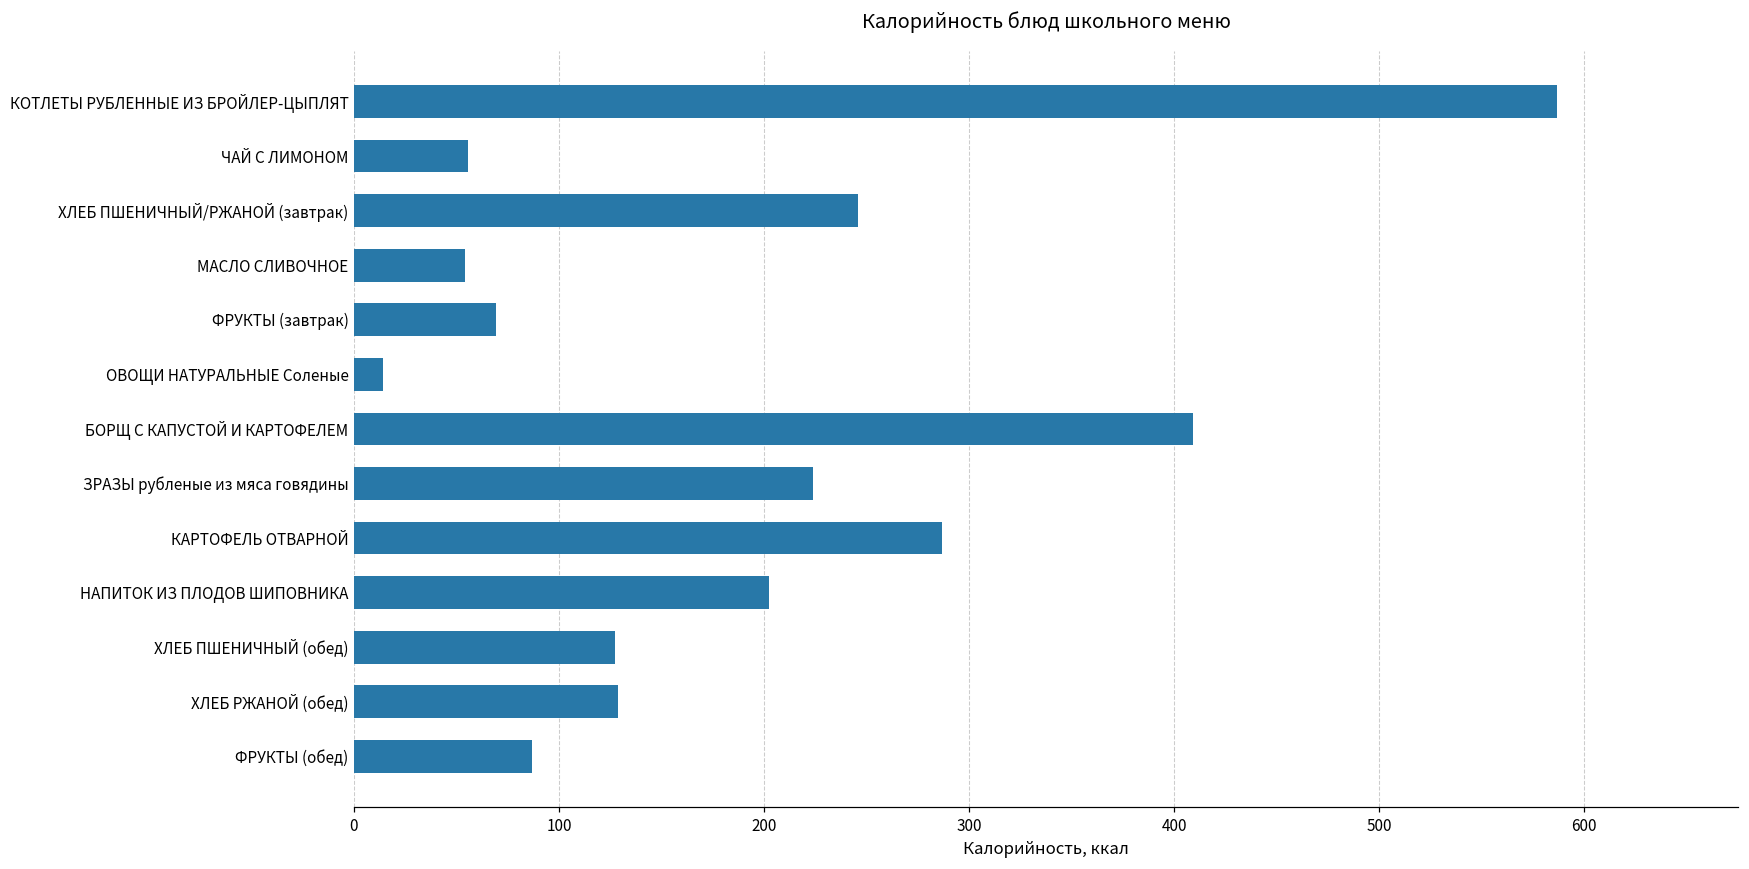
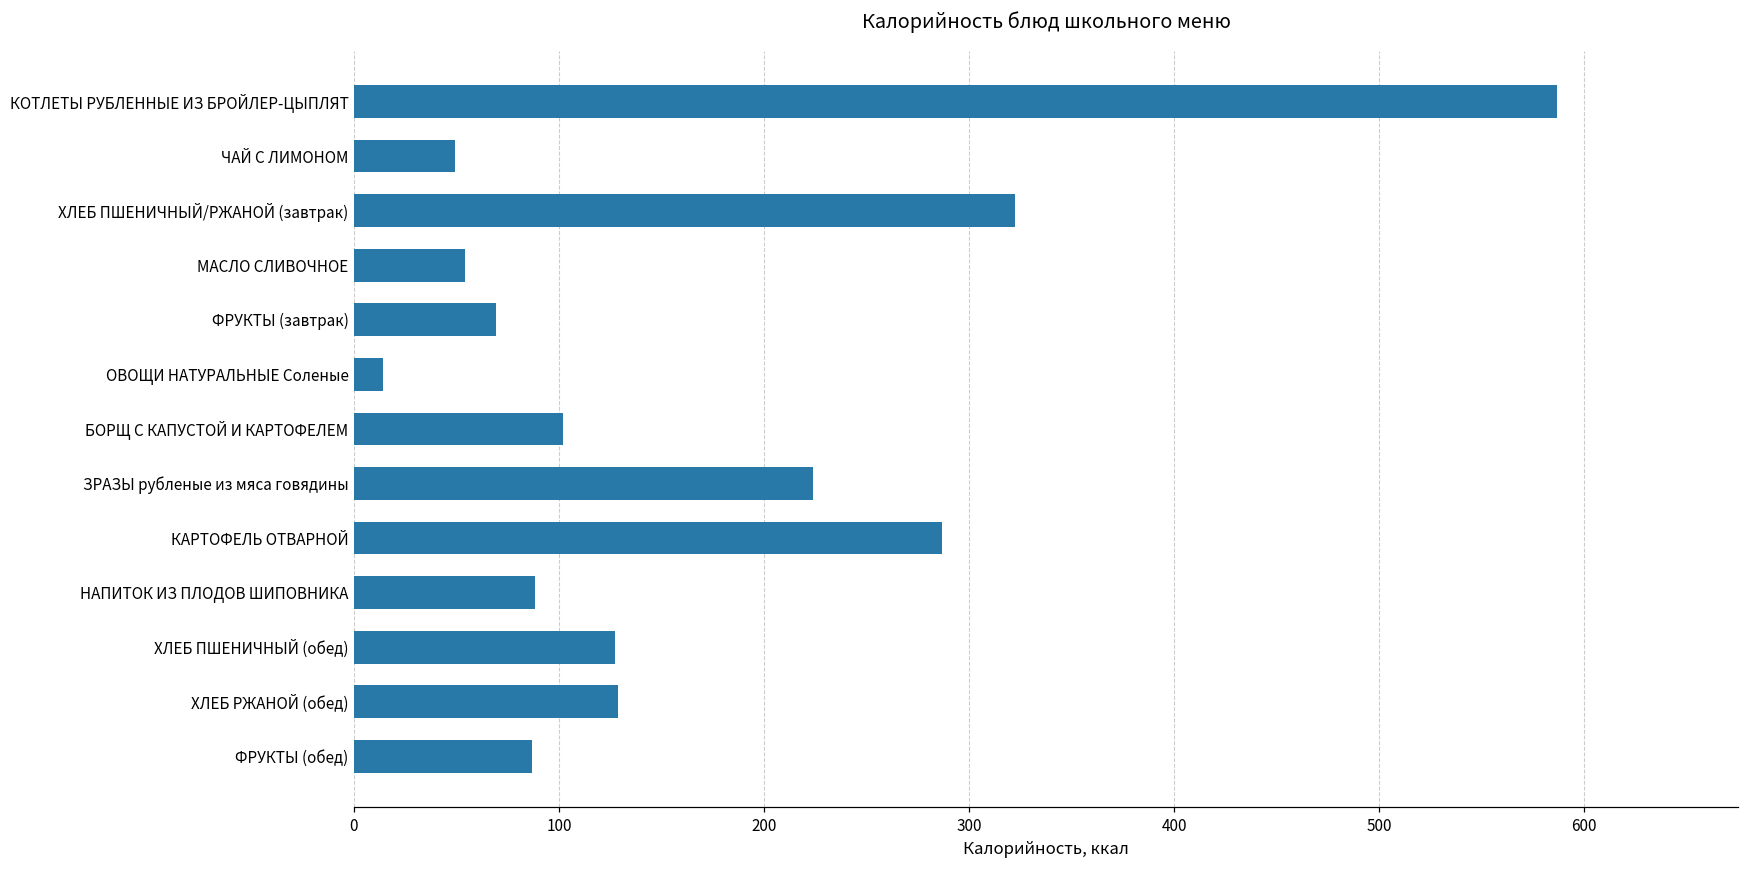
ЧАЙ С ЛИМОНОМ: 56 -> 50
ХЛЕБ ПШЕНИЧНЫЙ/РЖАНОЙ (завтрак): 246 -> 323
БОРЩ С КАПУСТОЙ И КАРТОФЕЛЕМ: 409 -> 102
НАПИТОК ИЗ ПЛОДОВ ШИПОВНИКА: 202 -> 88
